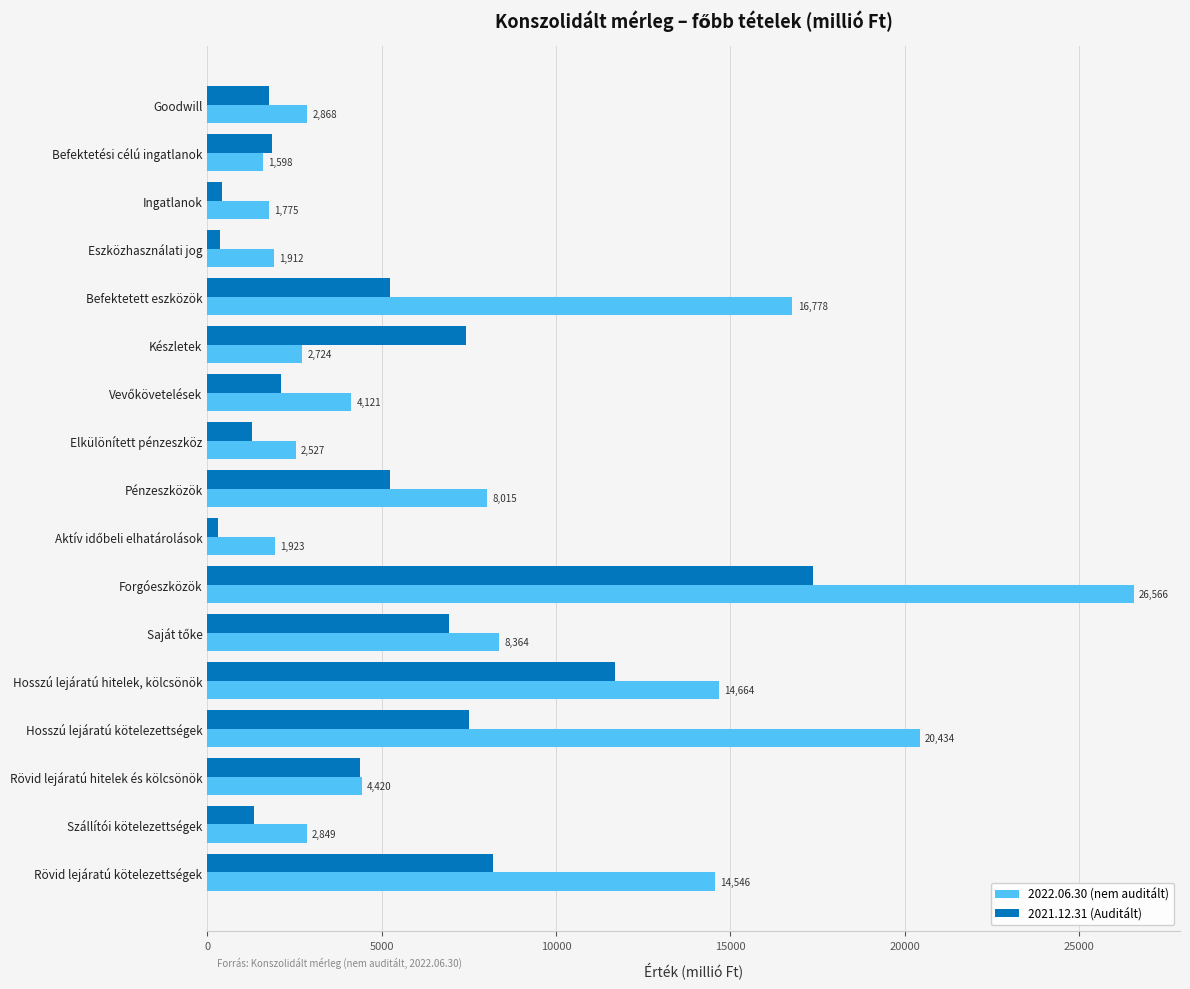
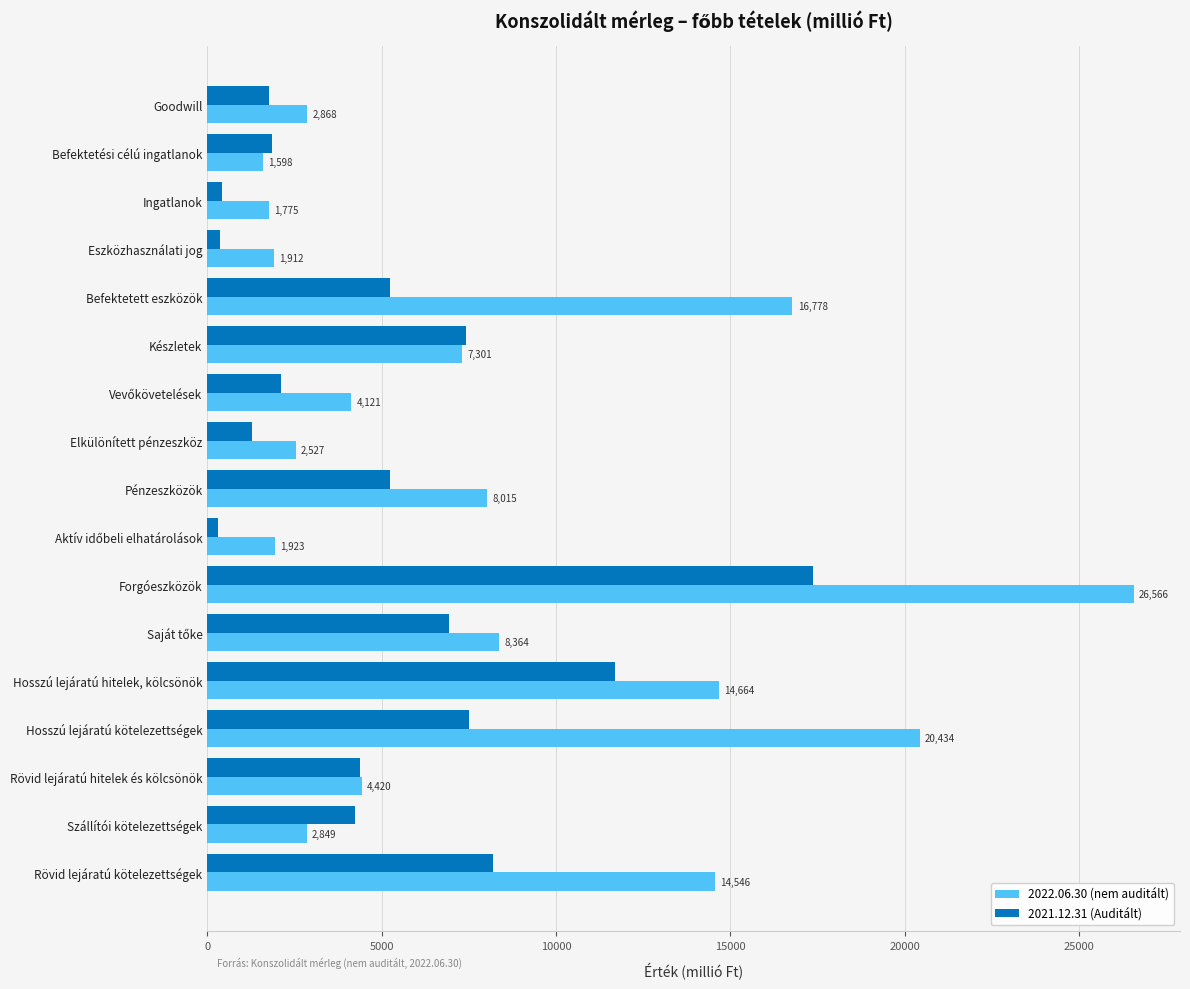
2022.06.30 (nem auditált), Készletek: 2,724 -> 7,301
2021.12.31 (Auditált), Szállítói kötelezettségek: 1300 -> 4200
